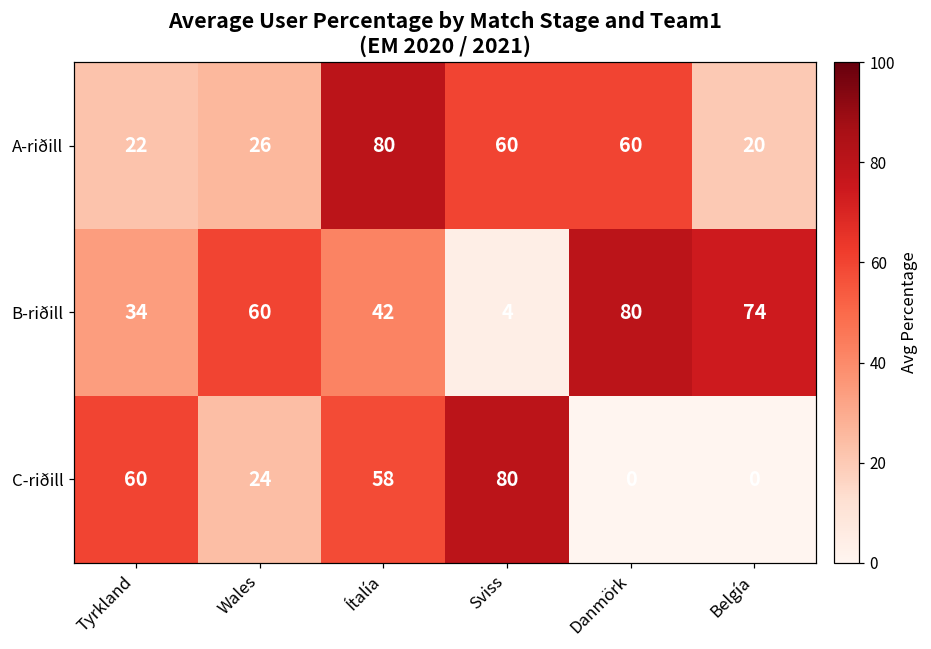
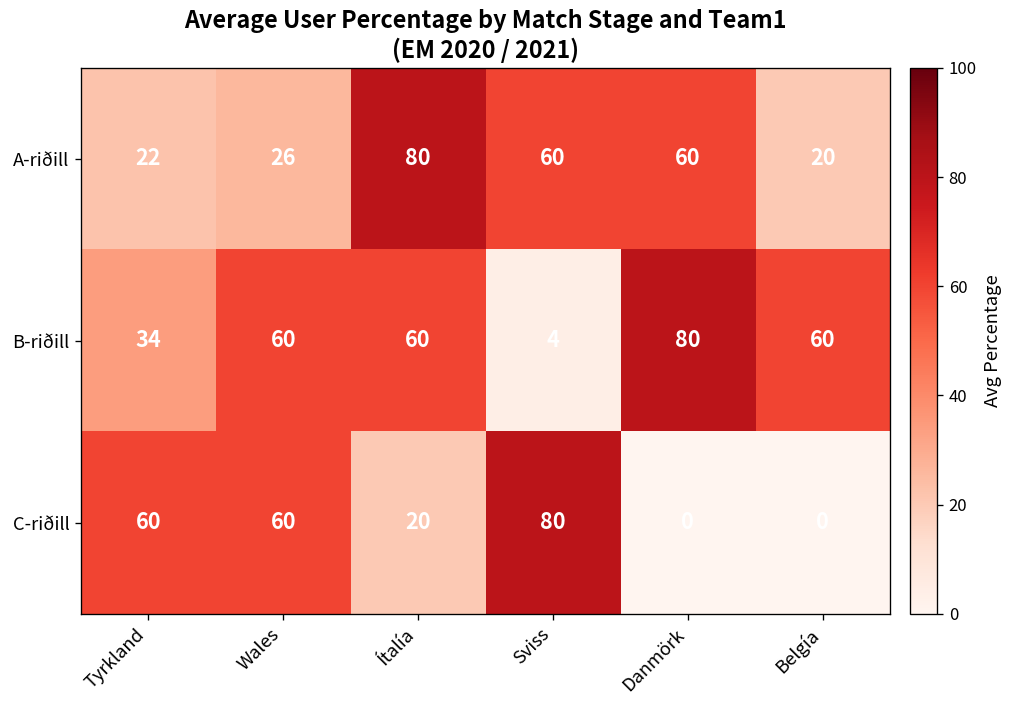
B-riðill, Ítalía: 42 -> 60
B-riðill, Belgía: 74 -> 60
C-riðill, Wales: 24 -> 60
C-riðill, Ítalía: 58 -> 20
